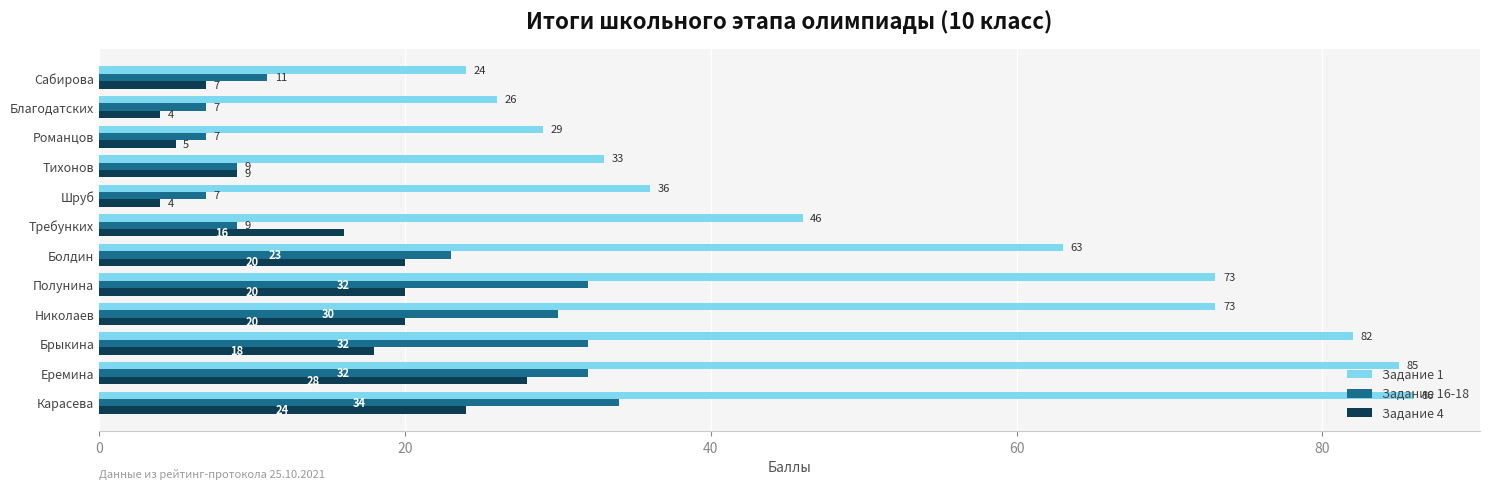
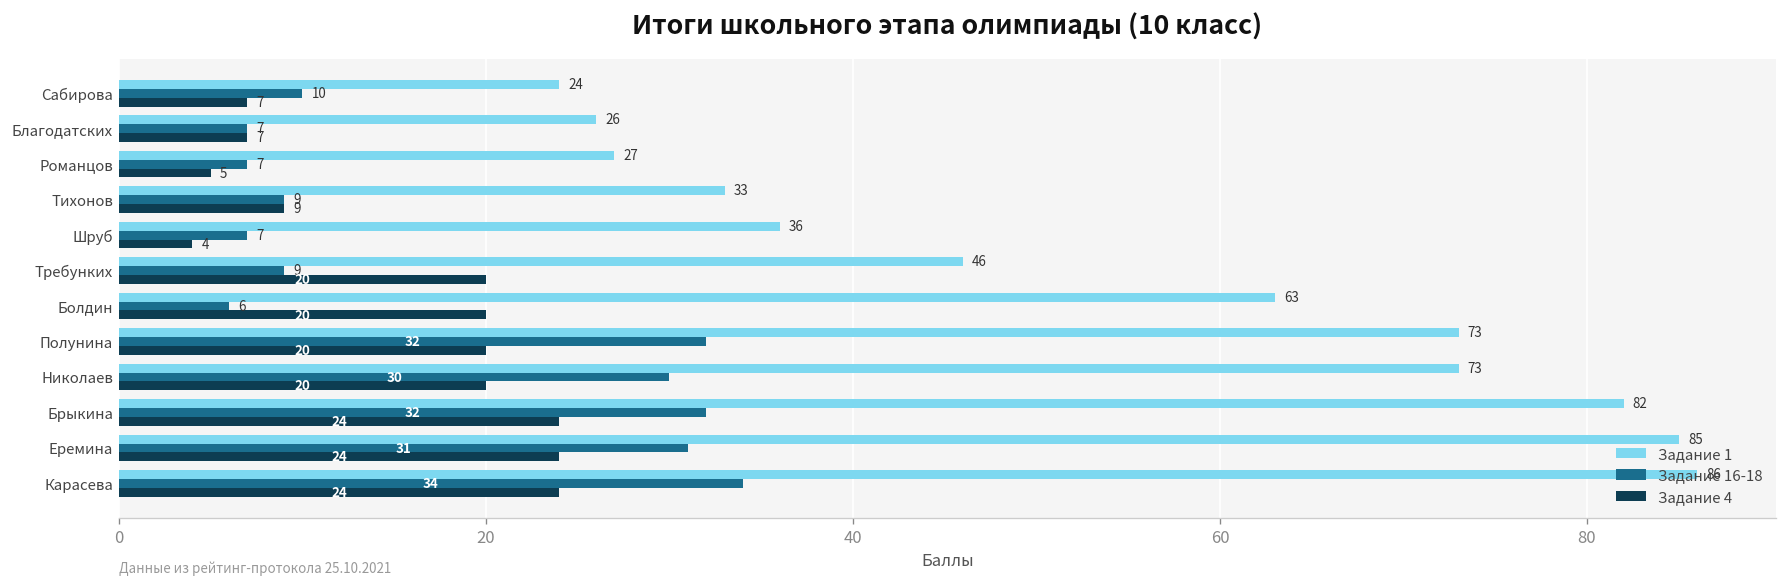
Задание 16-18, Сабирова: 11 -> 10
Задание 4, Благодатских: 4 -> 7
Задание 1, Романцов: 29 -> 27
Задание 4, Требунких: 16 -> 20
Задание 16-18, Болдин: 23 -> 6
Задание 4, Брыкина: 18 -> 24
Задание 16-18, Еремина: 32 -> 31
Задание 4, Еремина: 28 -> 24
